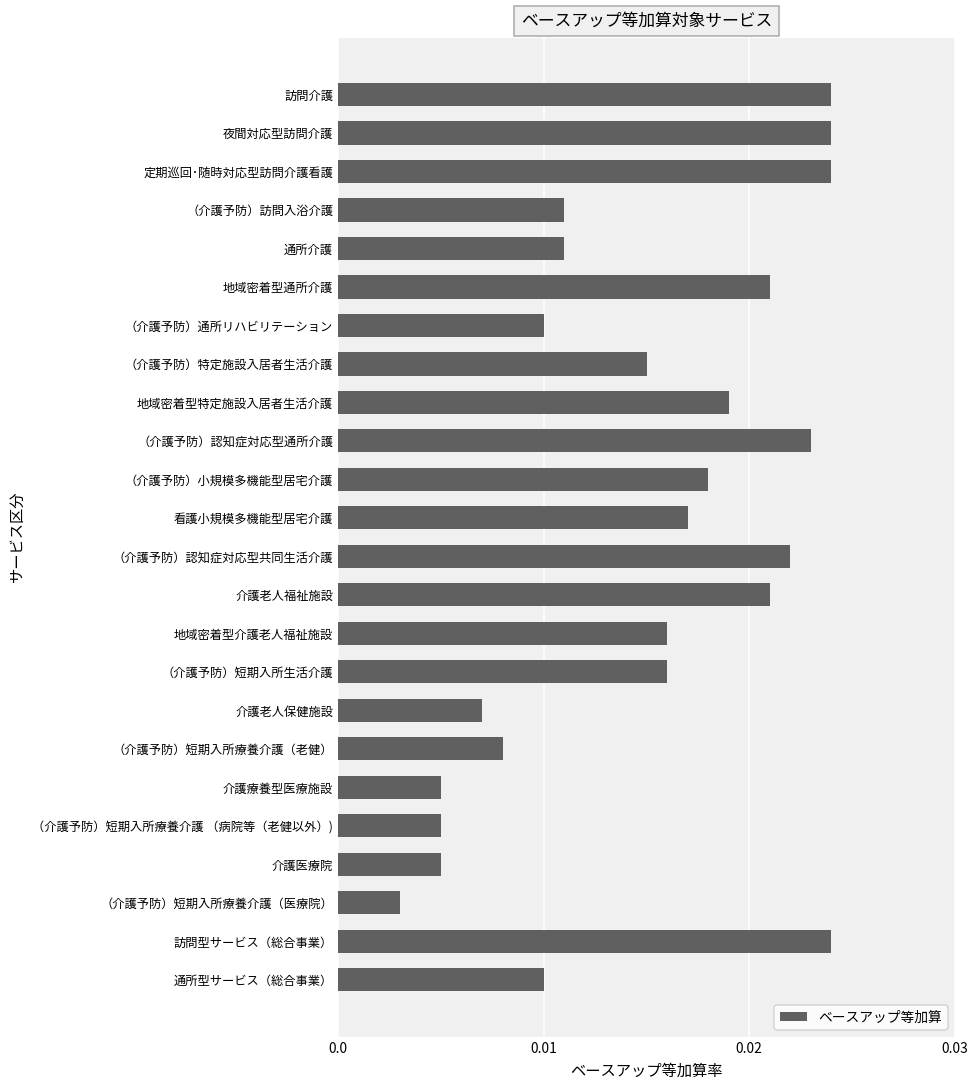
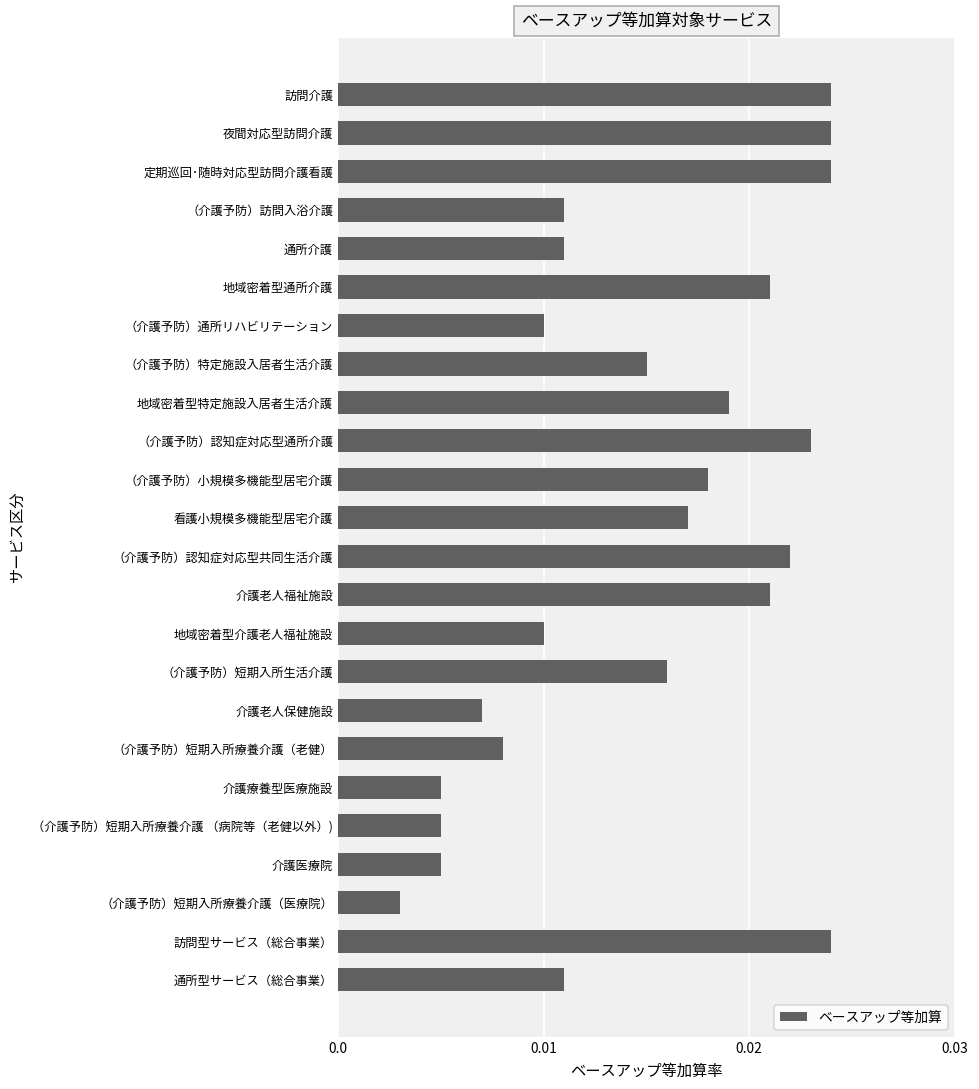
地域密着型介護老人福祉施設: 0.016 -> 0.010
通所型サービス（総合事業）: 0.010 -> 0.011
